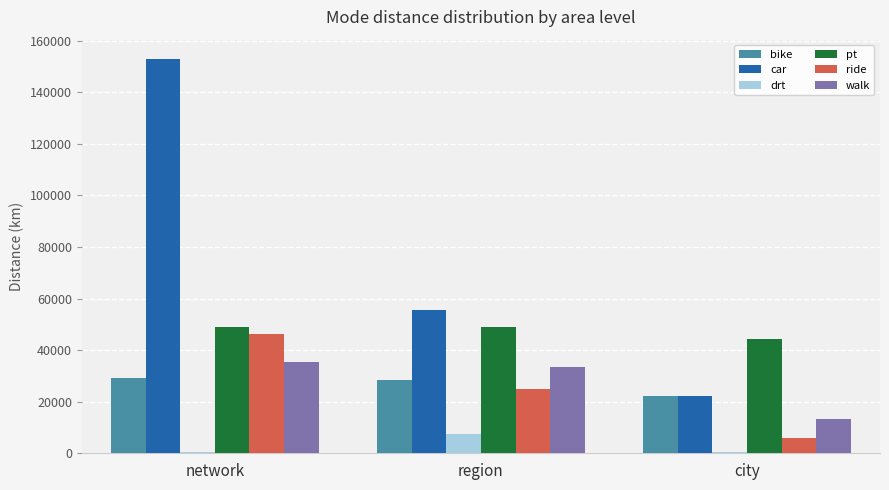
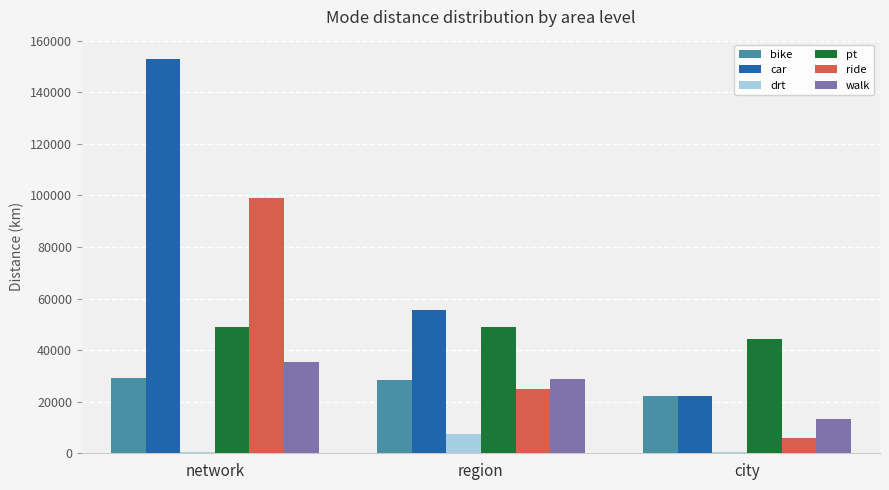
ride, network: 46000 -> 99000
walk, region: 34000 -> 29000
